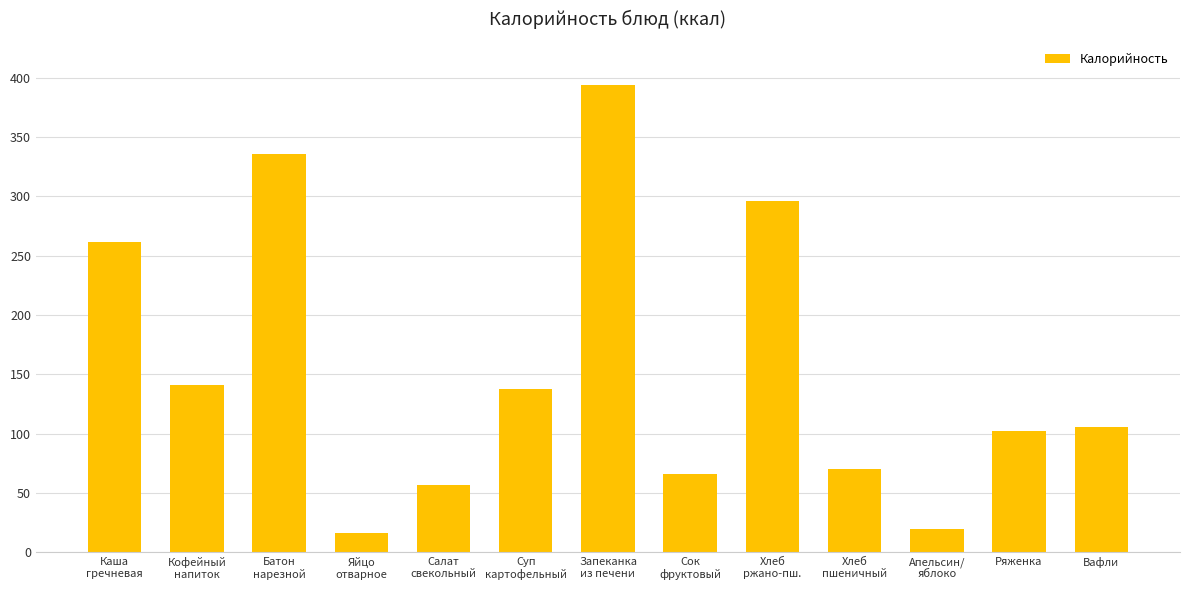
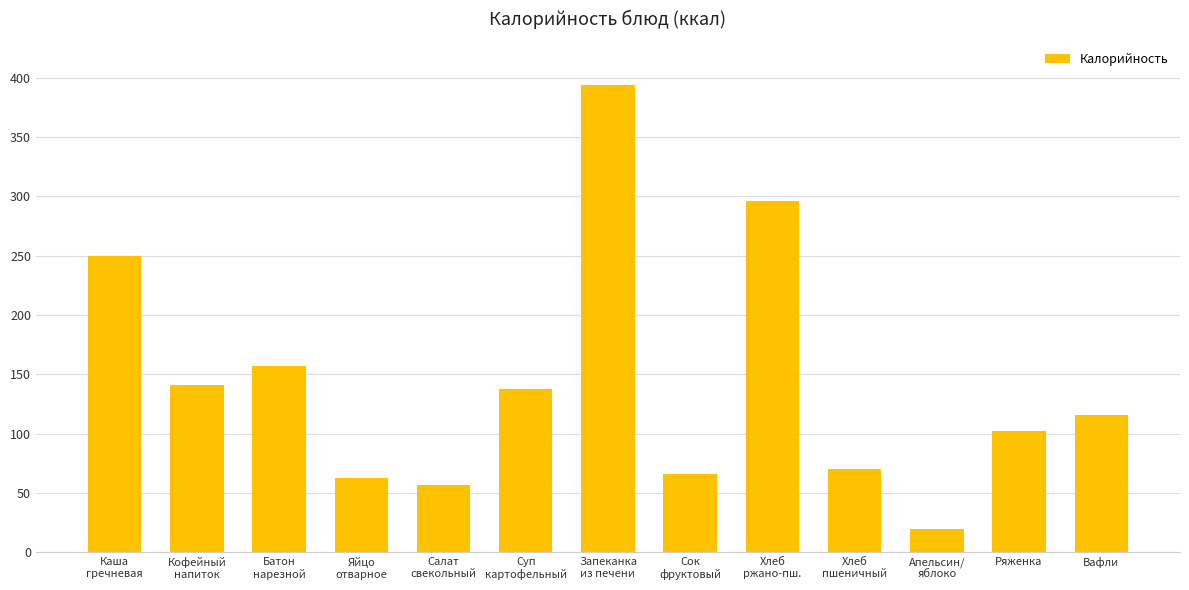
Каша гречневая: 262 -> 250
Батон нарезной: 335 -> 157
Яйцо отварное: 16 -> 63
Вафли: 105 -> 116
